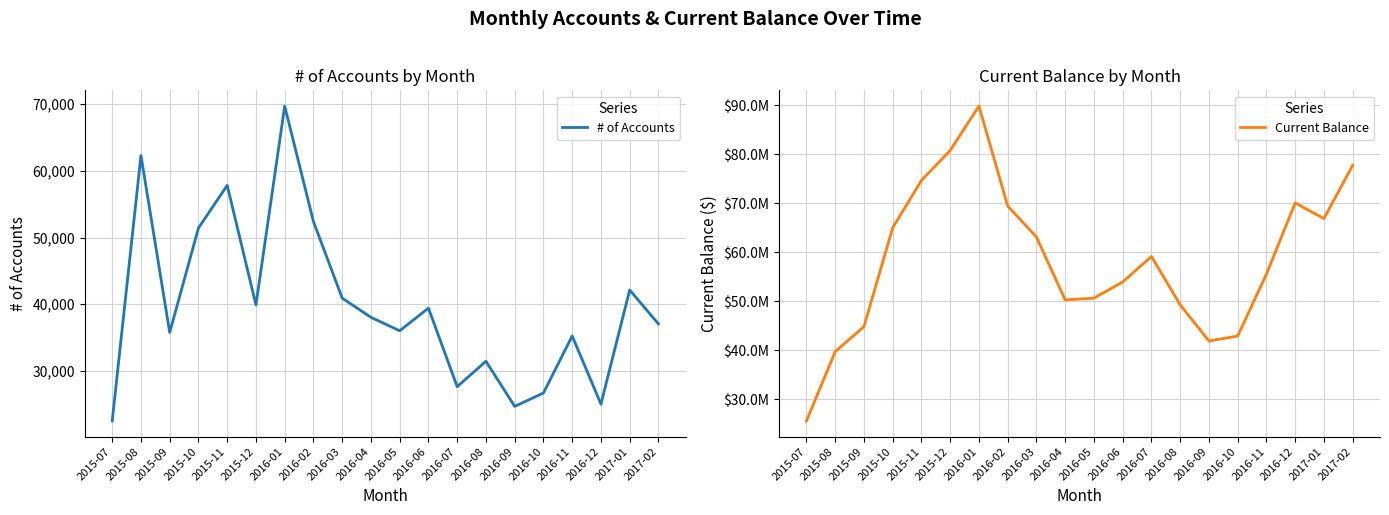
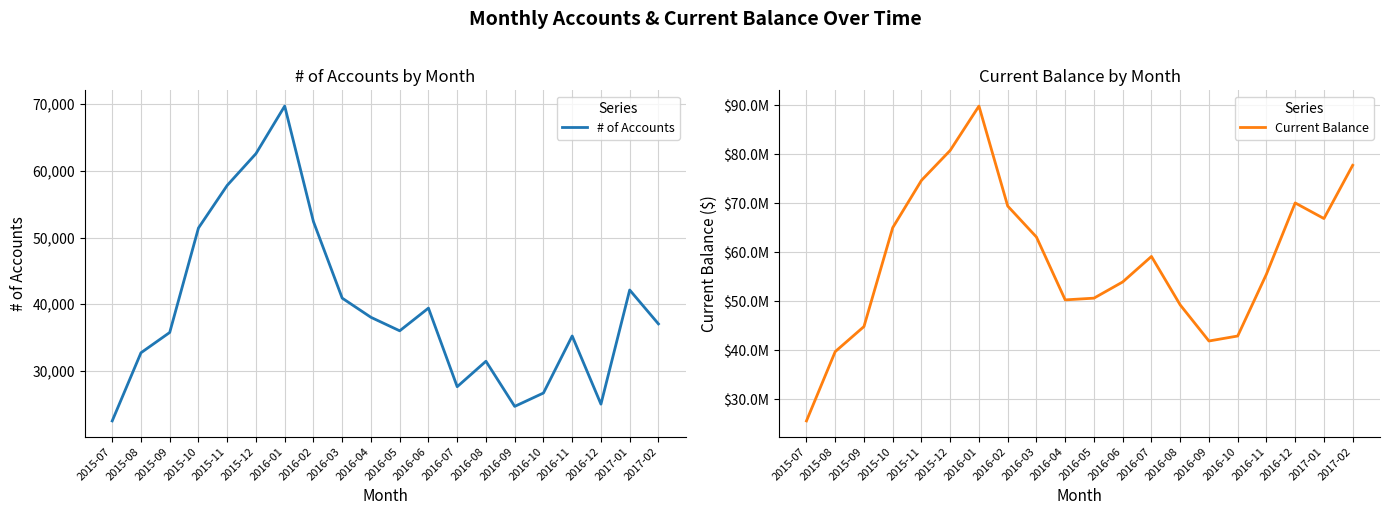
# of Accounts by Month, 2015-08: 62,000 -> 33,000
# of Accounts by Month, 2015-12: 40,000 -> 63,000
